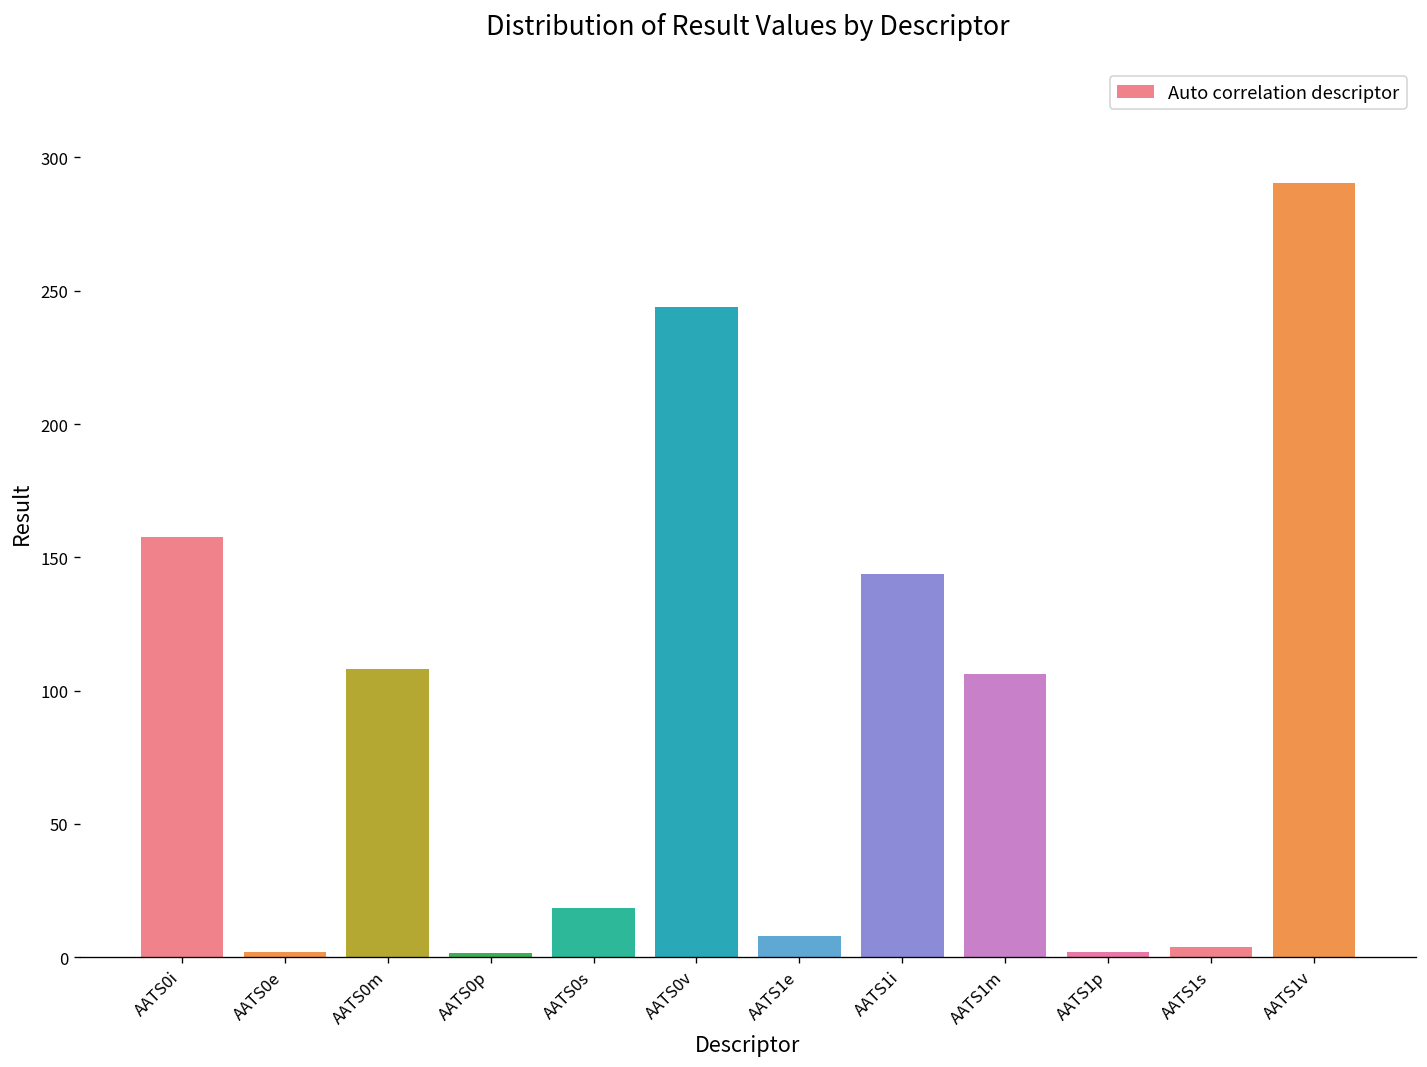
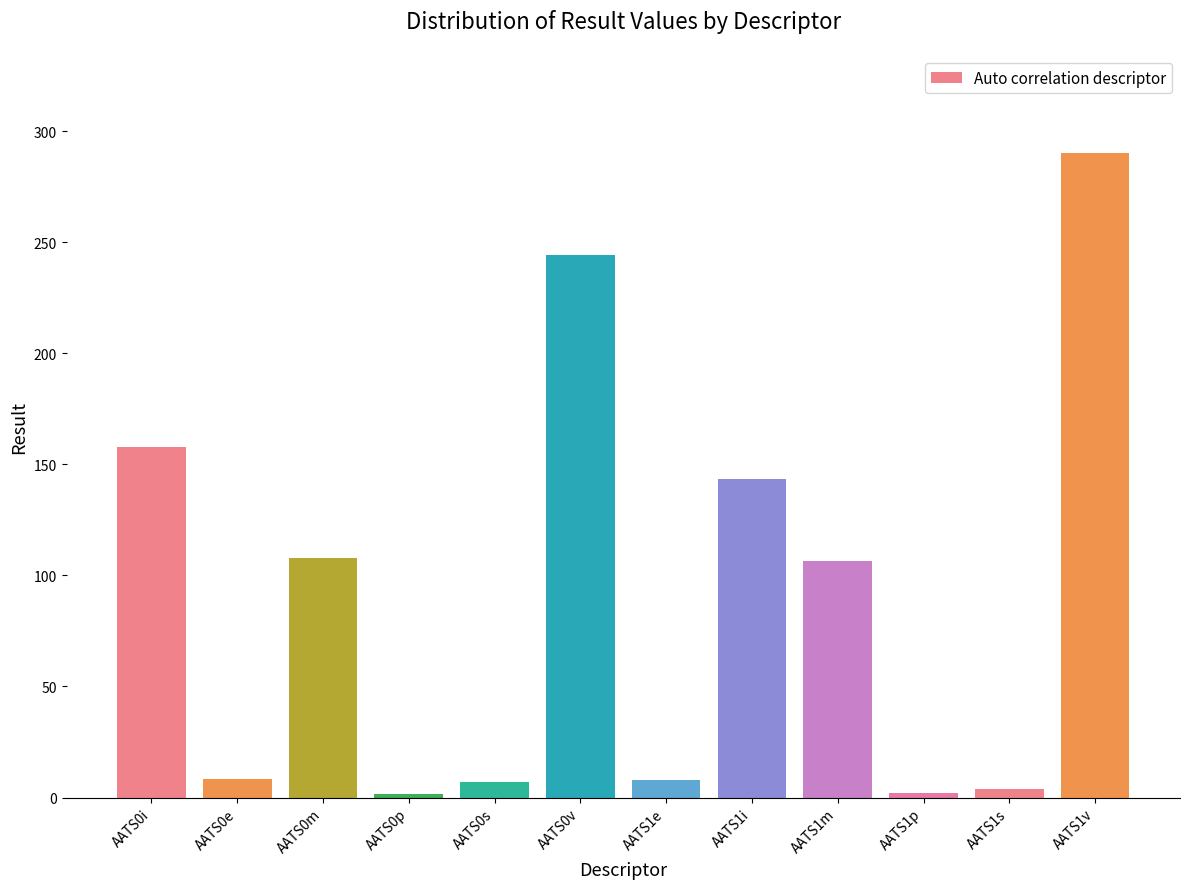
AATS0e: 2 -> 8
AATS0s: 18 -> 7
